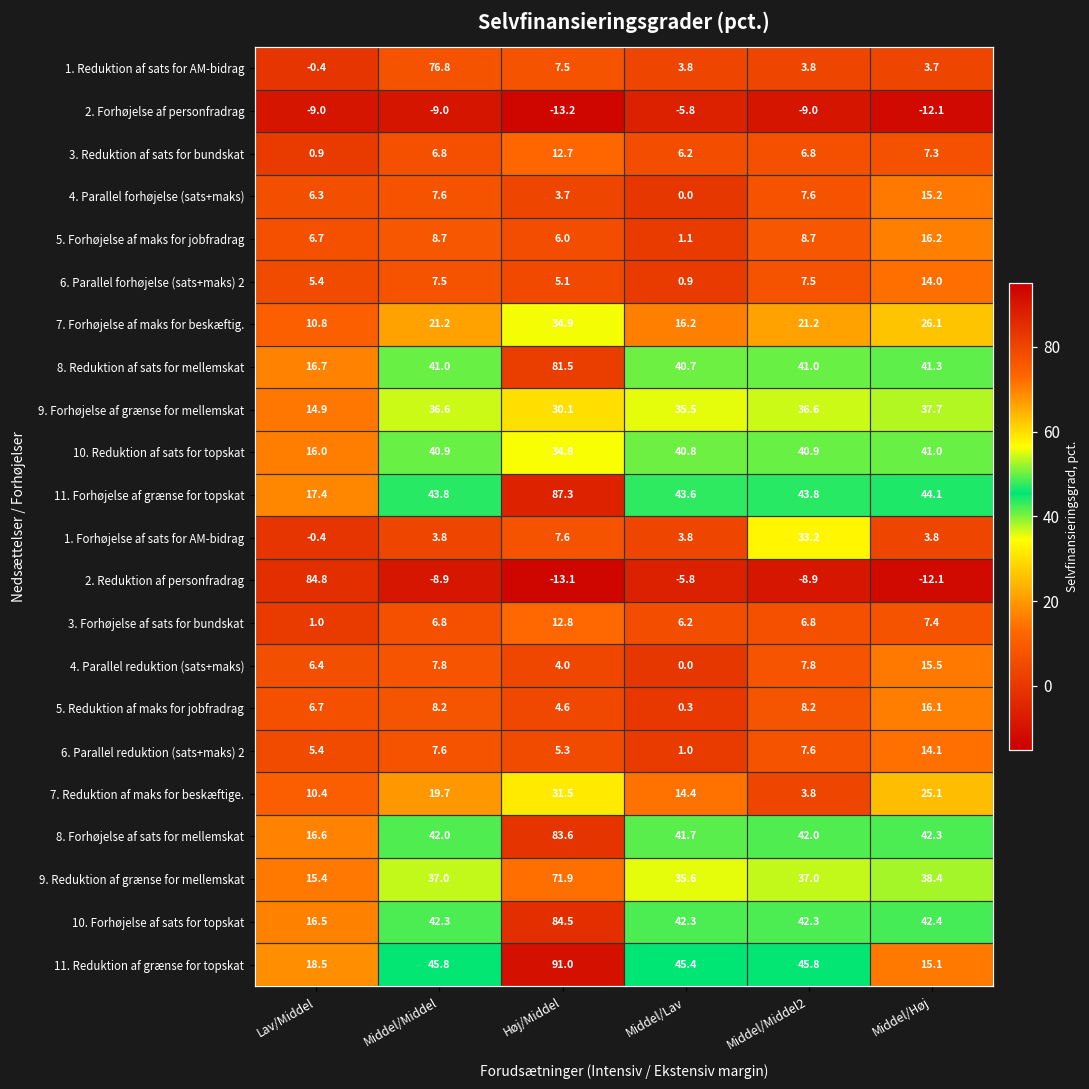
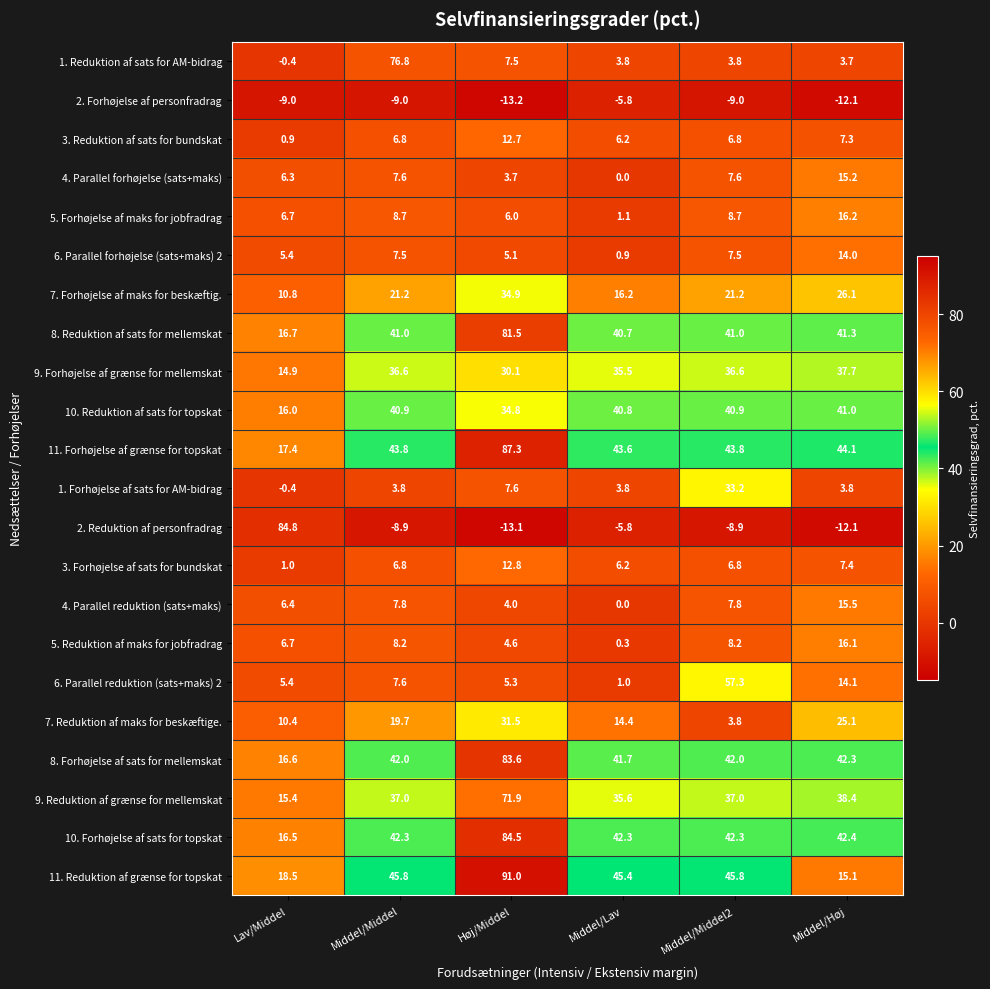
6. Parallel reduktion (sats+maks) 2, Middel/Middel2: 7.6 -> 57.3
